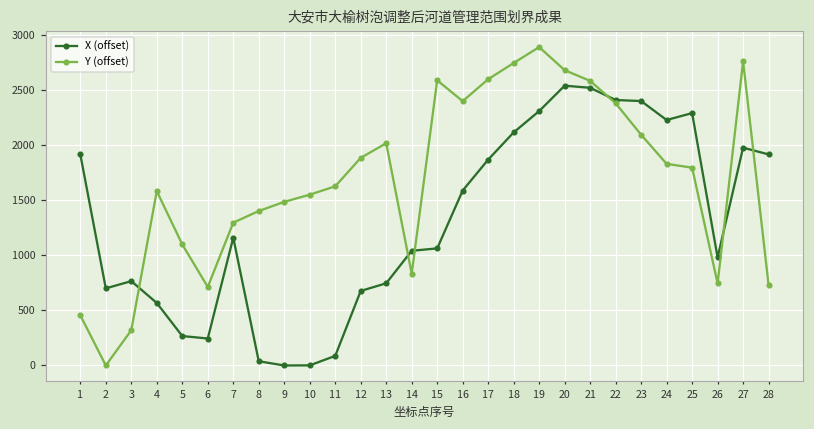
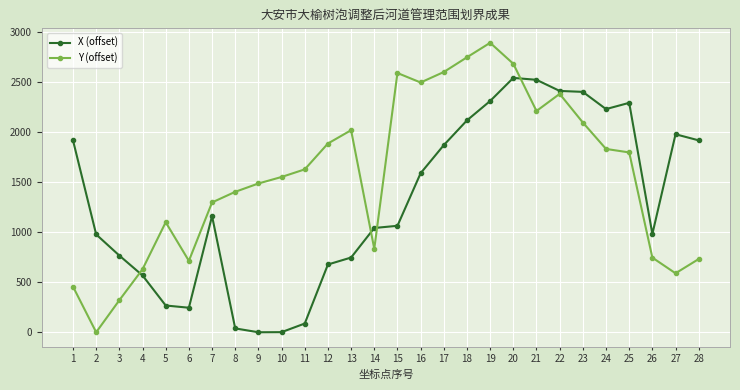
X (offset), 2: 700 -> 980
Y (offset), 4: 1590 -> 630
Y (offset), 16: 2400 -> 2500
Y (offset), 21: 2590 -> 2210
Y (offset), 27: 2770 -> 590
